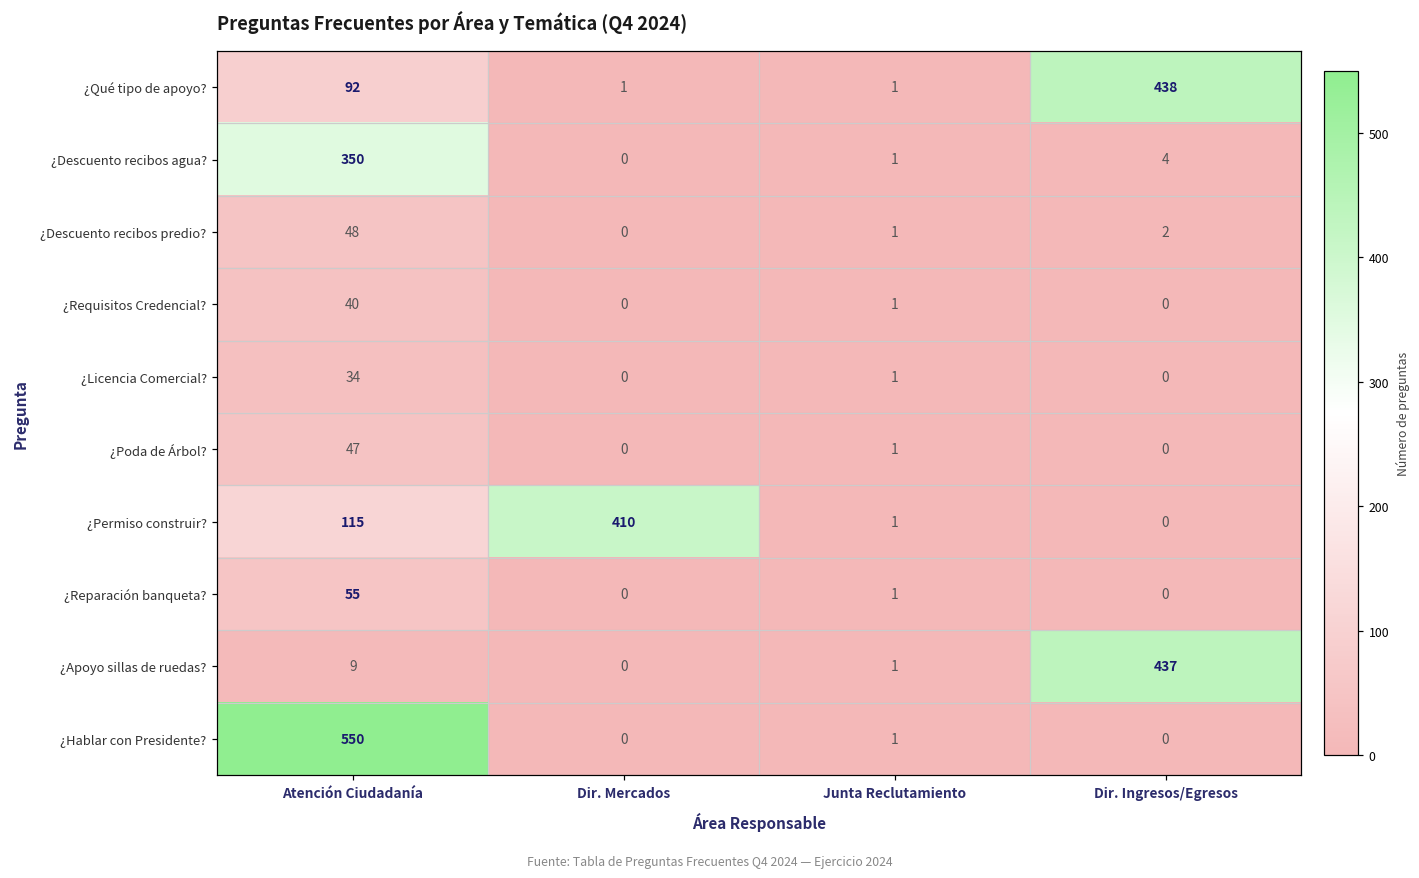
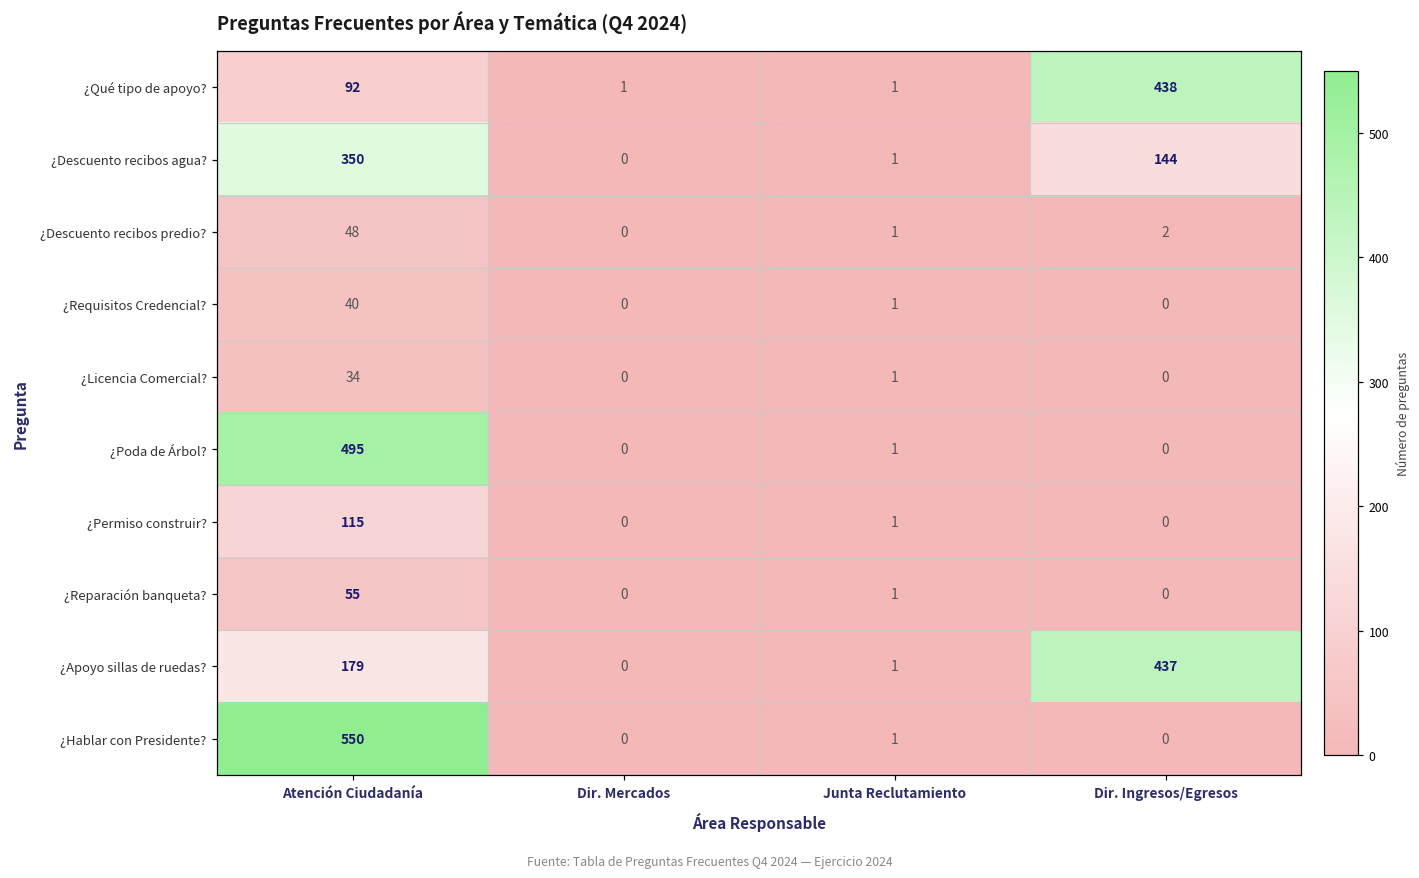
¿Descuento recibos agua?, Dir. Ingresos/Egresos: 4 -> 144
¿Poda de Árbol?, Atención Ciudadanía: 47 -> 495
¿Permiso construir?, Dir. Mercados: 410 -> 0
¿Apoyo sillas de ruedas?, Atención Ciudadanía: 9 -> 179
